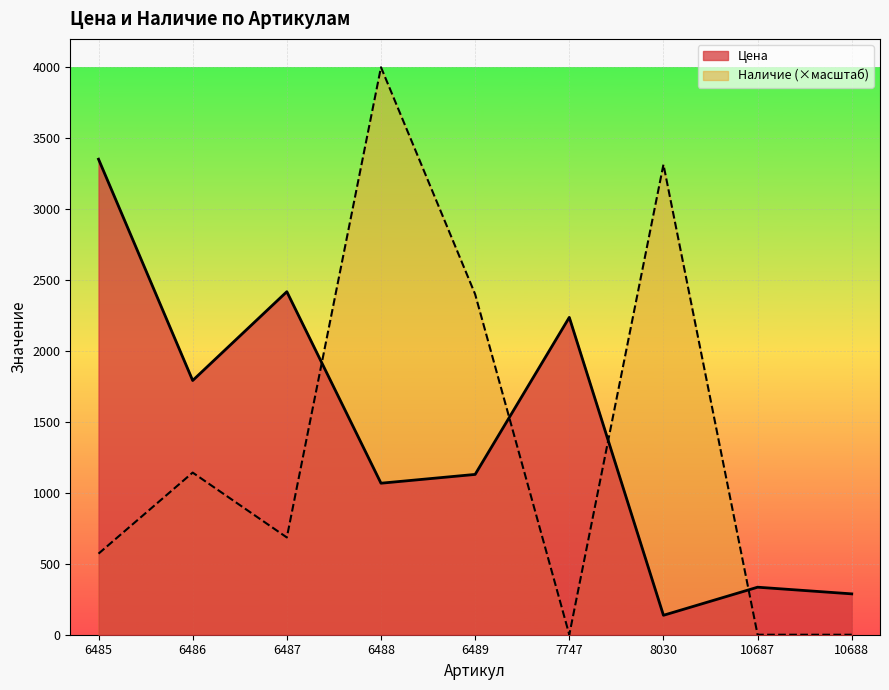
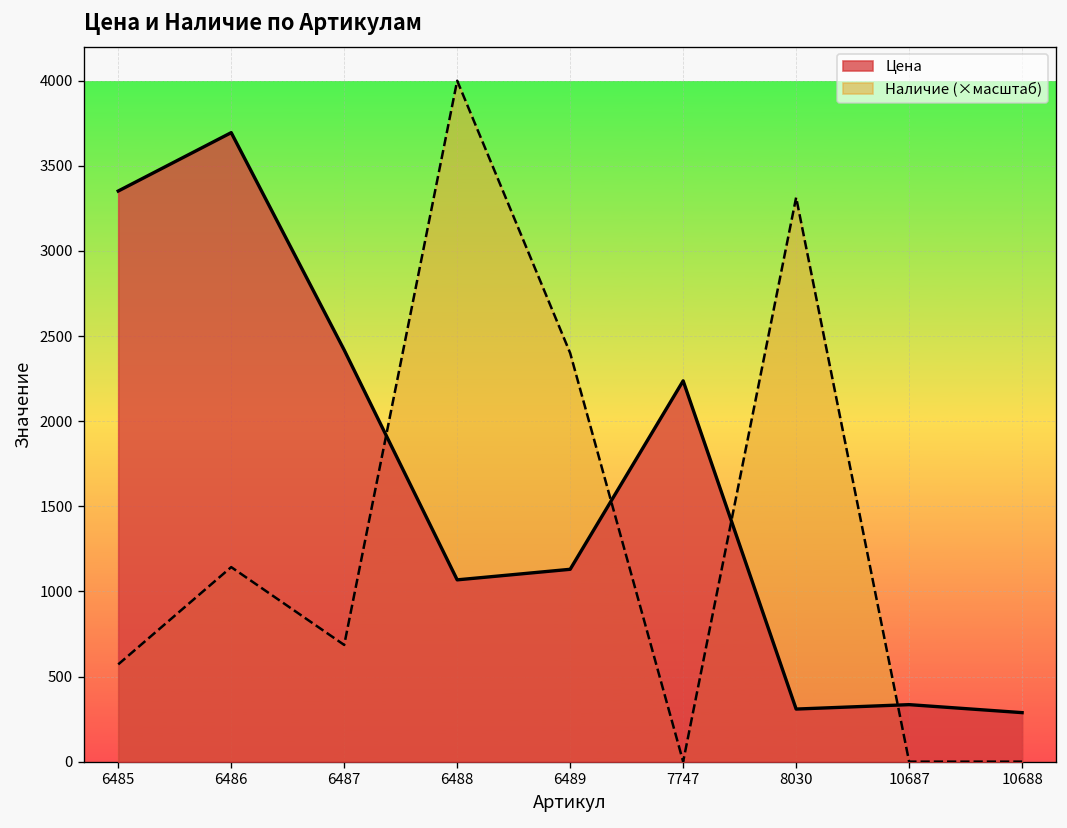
Цена, 6486: 1790 -> 3700
Цена, 8030: 140 -> 310
